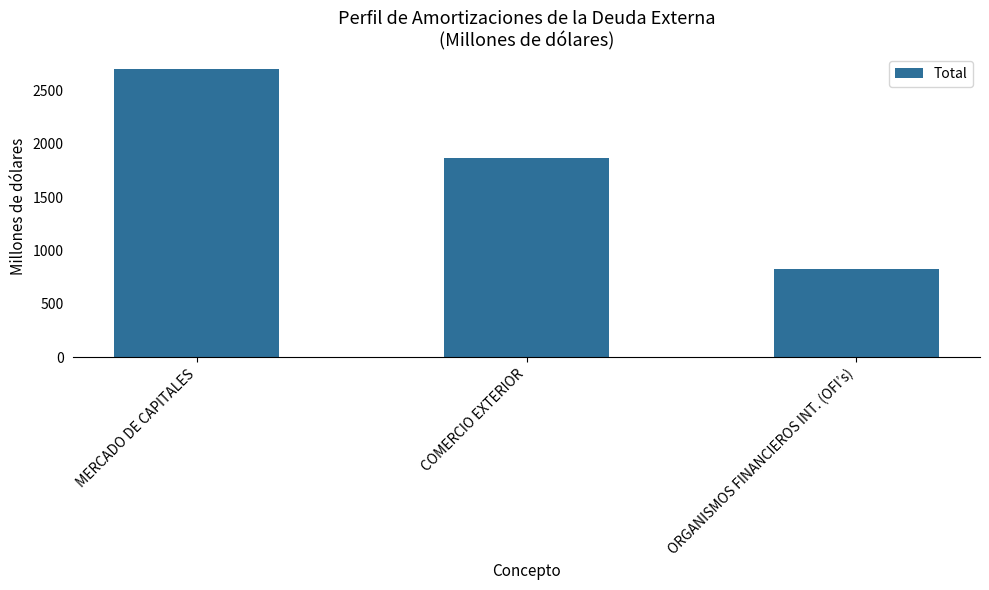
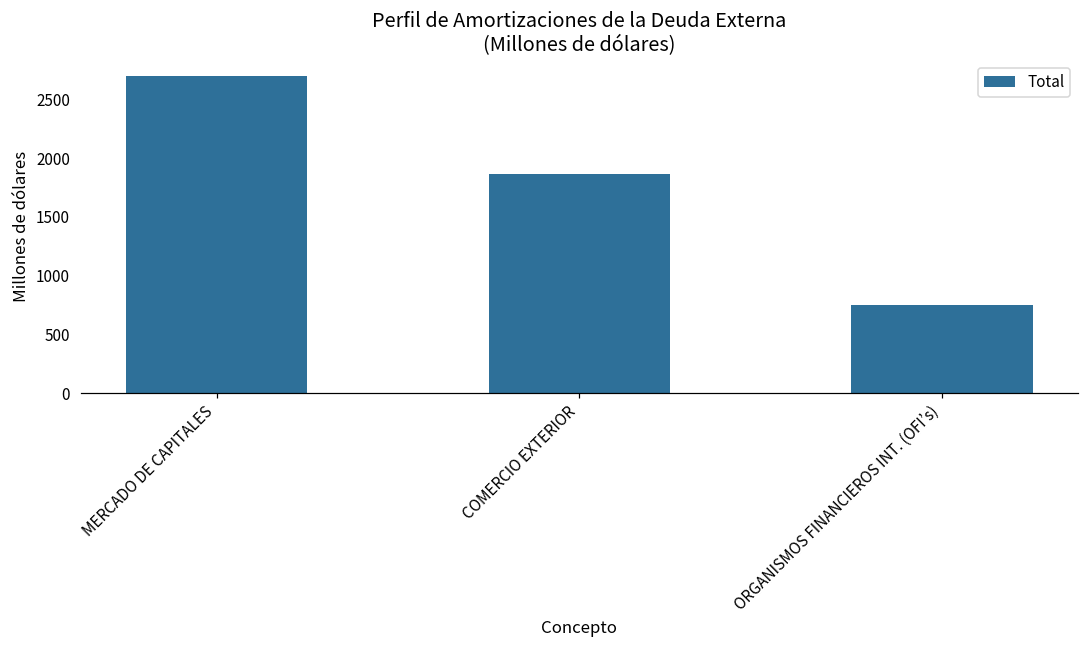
ORGANISMOS FINANCIEROS INT. (OFI’s): 830 -> 750
